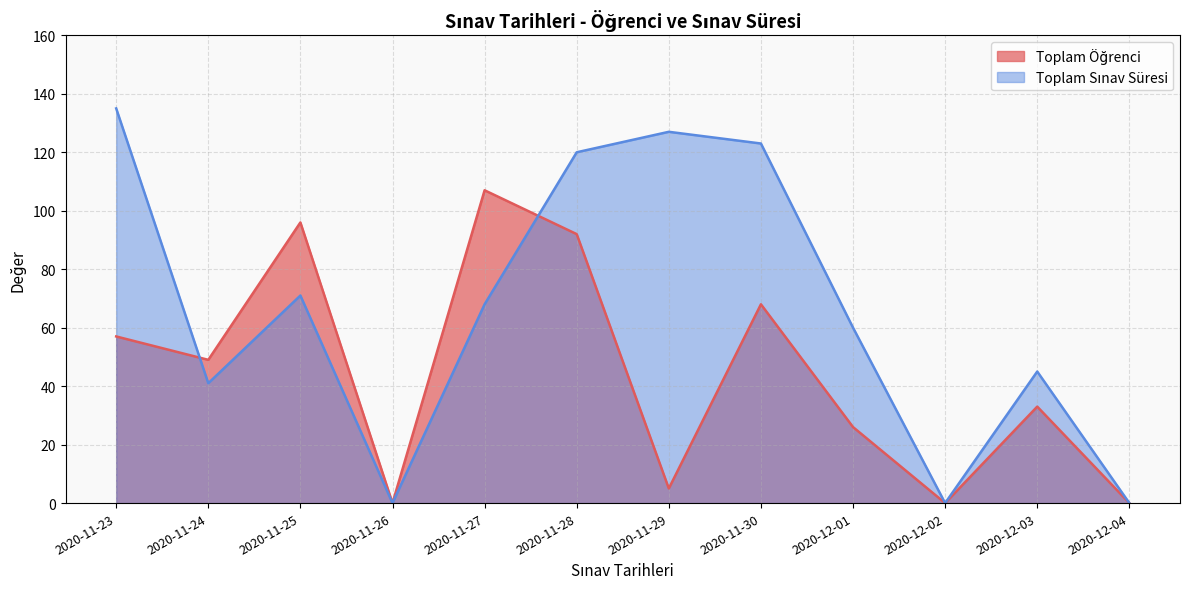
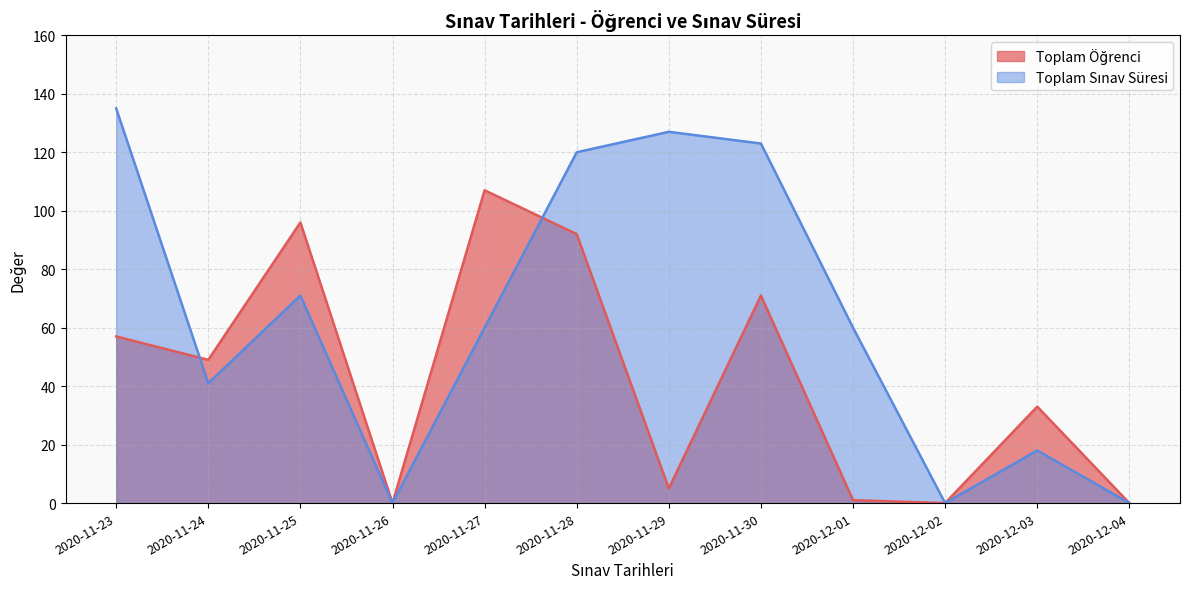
Toplam Sınav Süresi, 2020-11-27: 68 -> 60
Toplam Öğrenci, 2020-11-30: 68 -> 71
Toplam Öğrenci, 2020-12-01: 26 -> 1
Toplam Sınav Süresi, 2020-12-03: 45 -> 18
